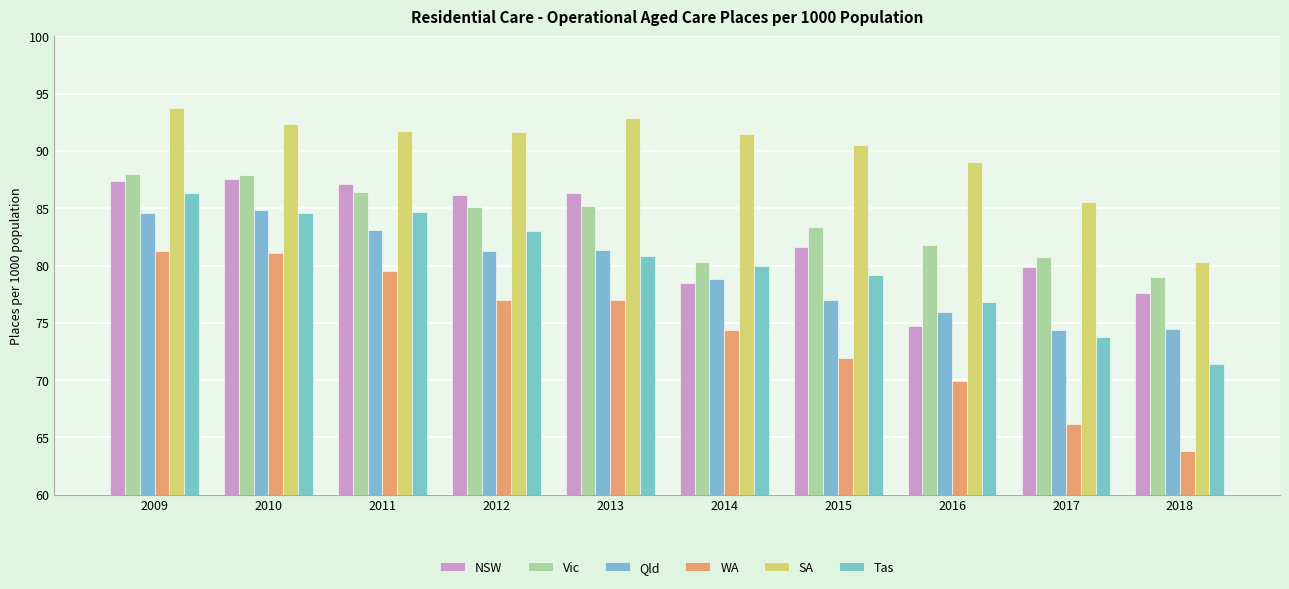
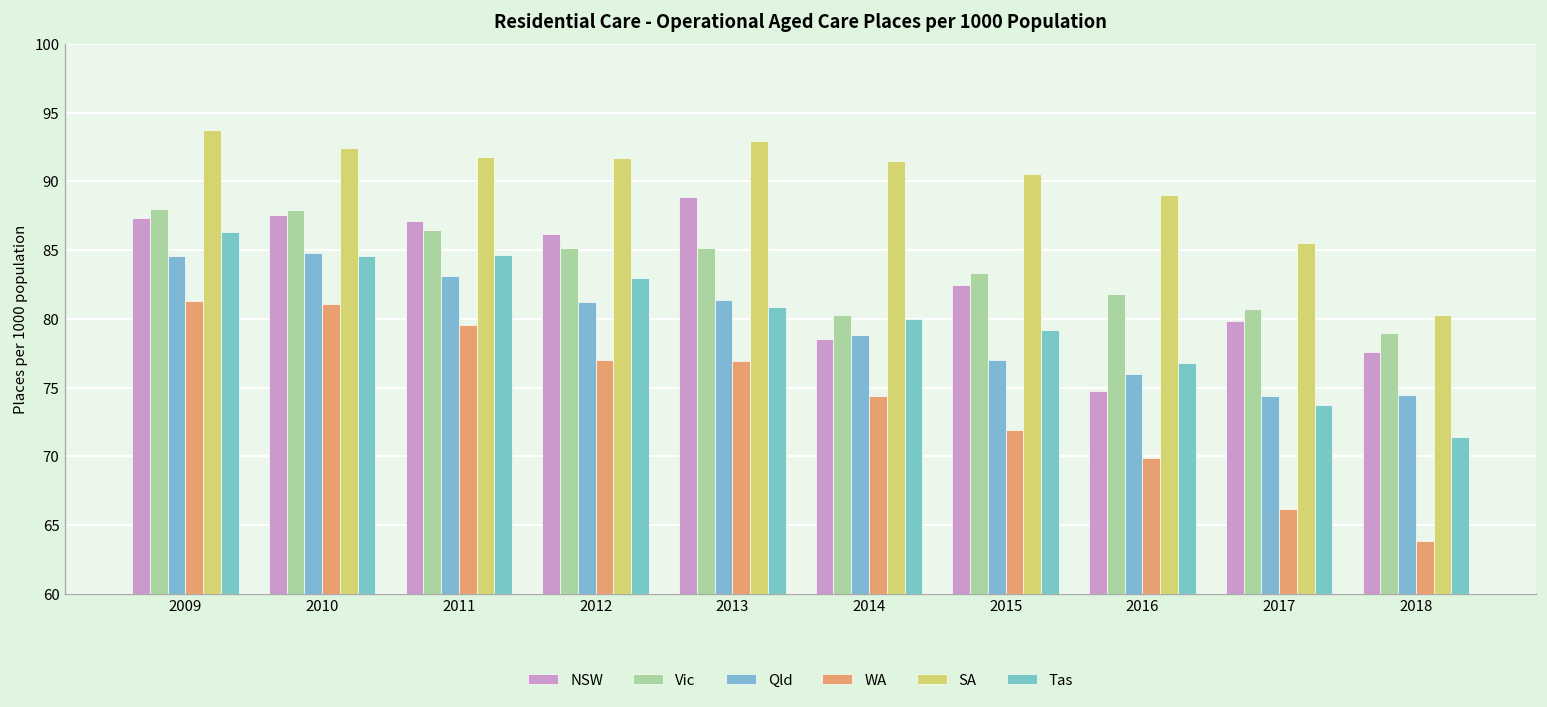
NSW, 2013: 86.4 -> 88.8
NSW, 2015: 81.6 -> 82.5
